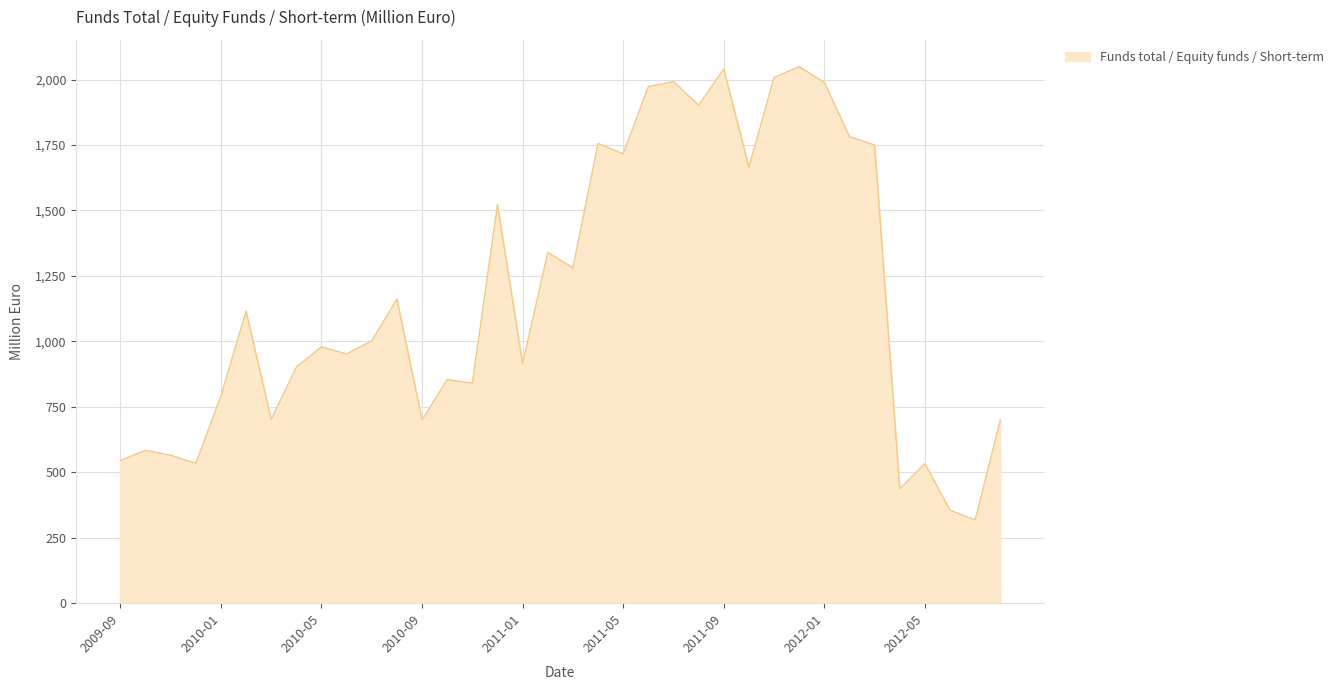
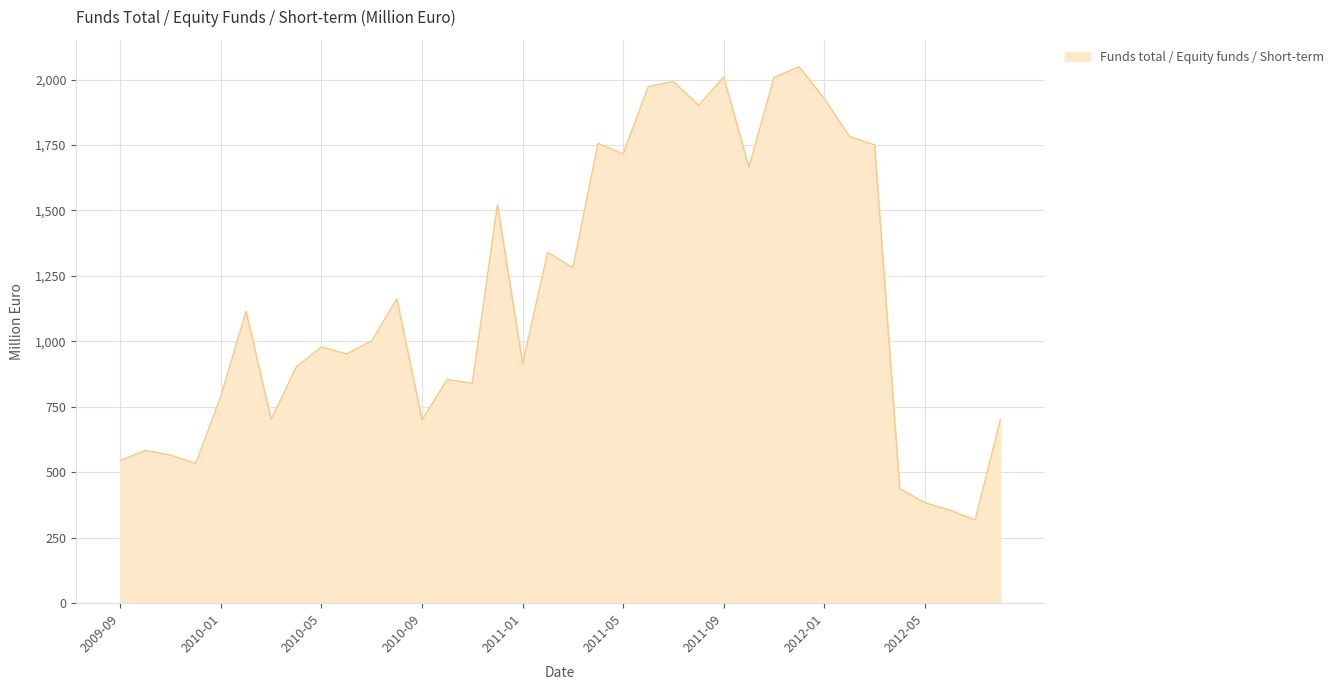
2011-09: 2,040 -> 2,010
2012-01: 1,990 -> 1,930
2012-05: 530 -> 380
